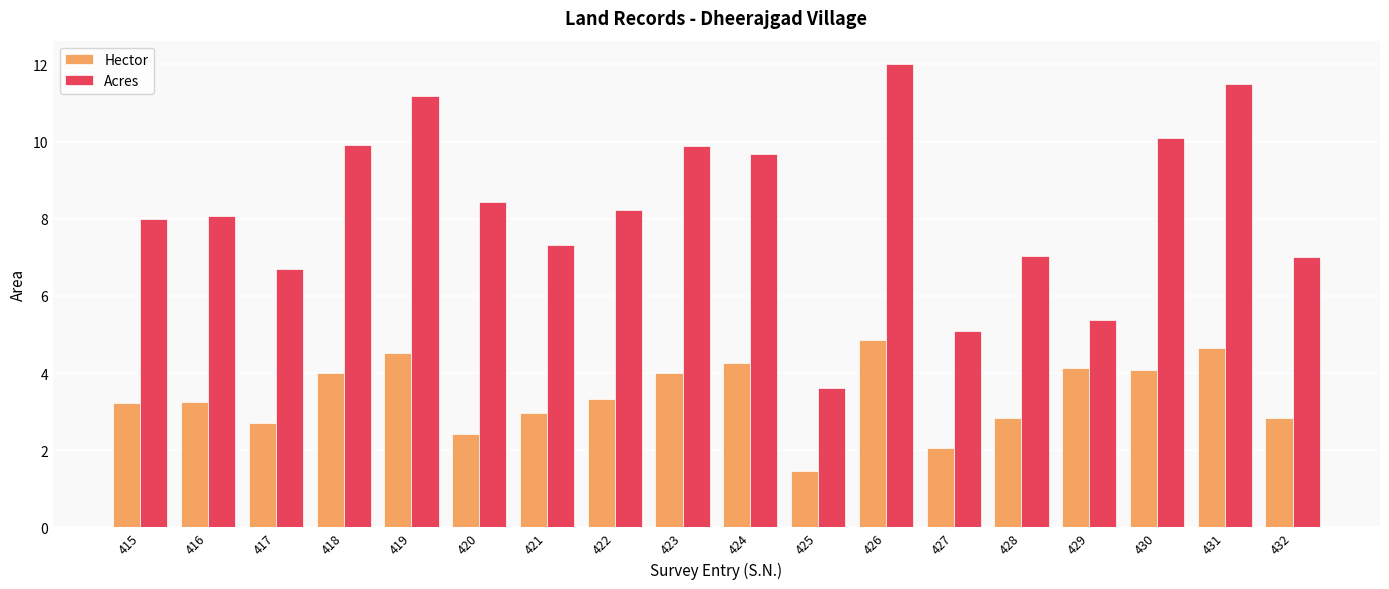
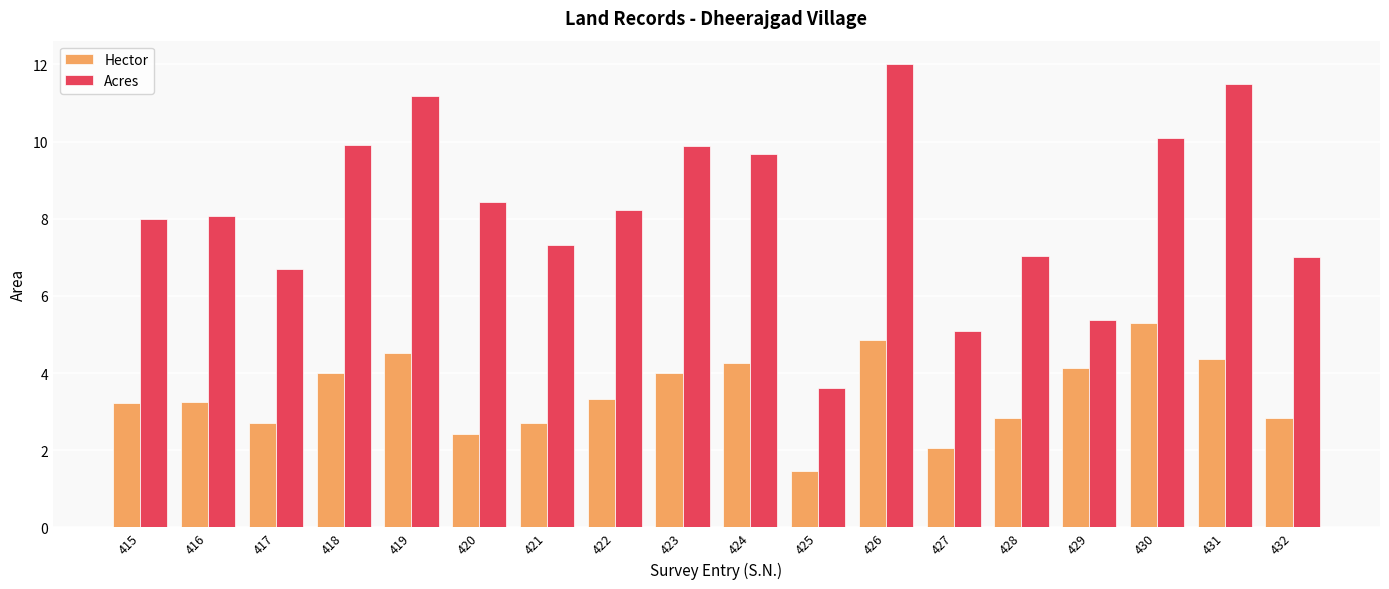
Hector, 421: 3.0 -> 2.7
Hector, 430: 4.1 -> 5.3
Hector, 431: 4.6 -> 4.4
